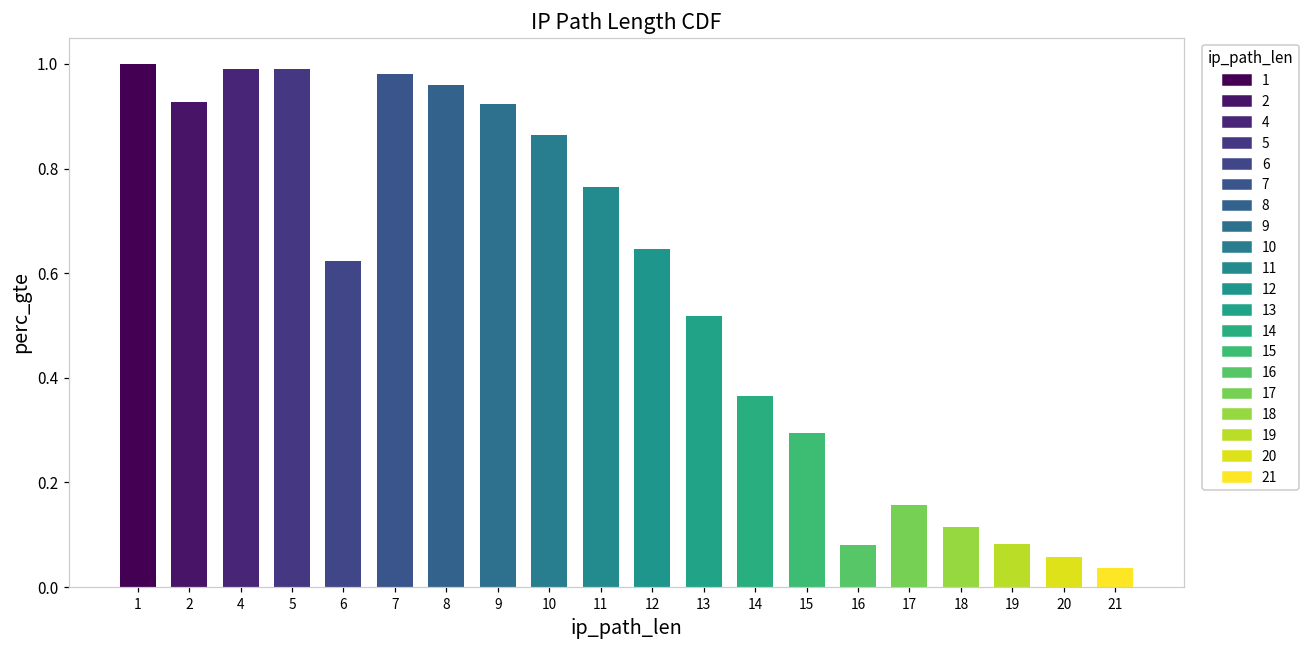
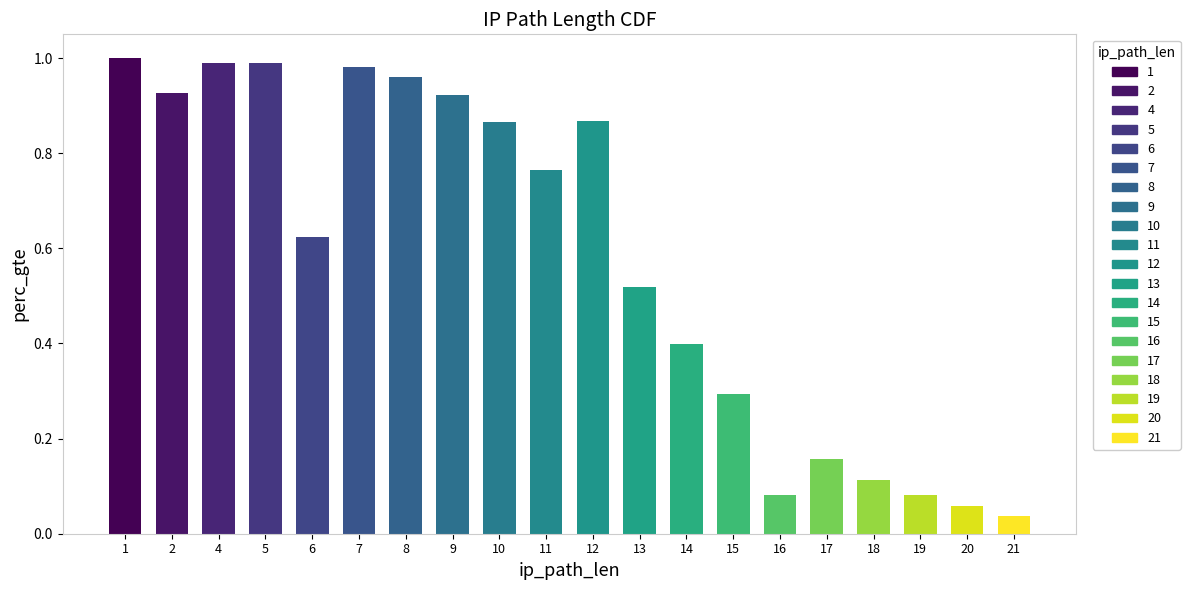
12: 0.65 -> 0.87
14: 0.37 -> 0.40
